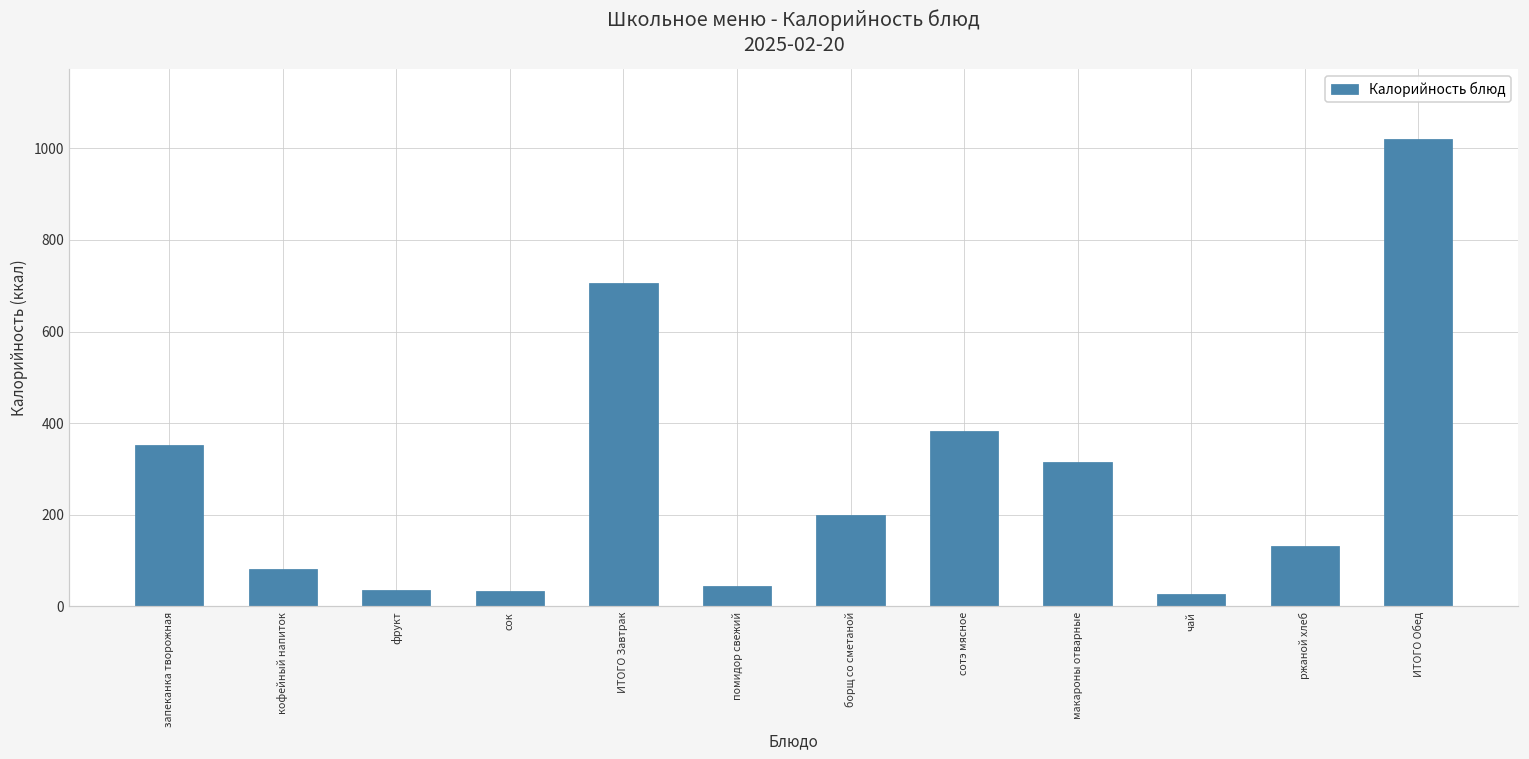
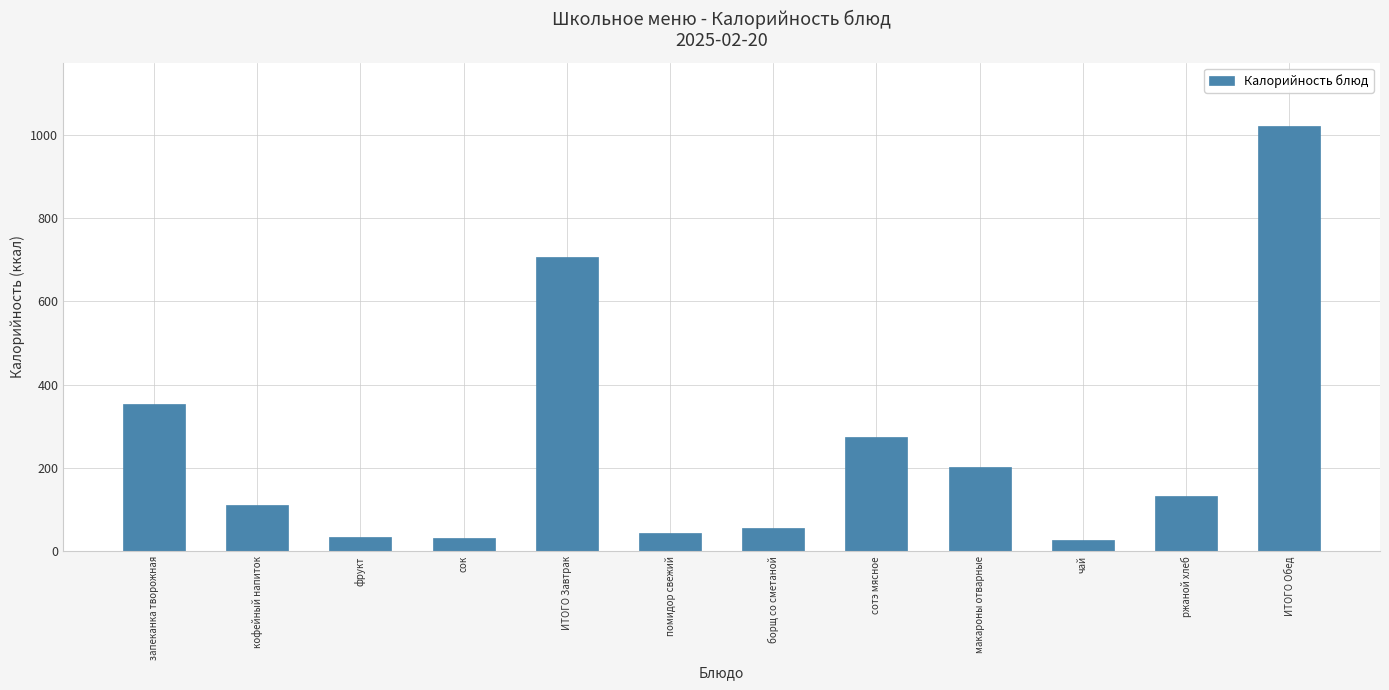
кофейный напиток: 80 -> 110
борщ со сметаной: 200 -> 60
сотэ мясное: 380 -> 280
макароны отварные: 320 -> 200
